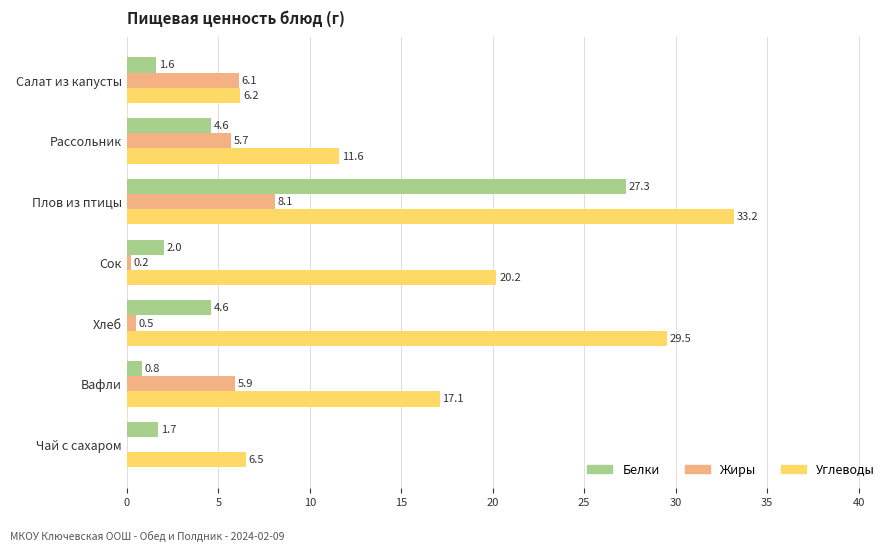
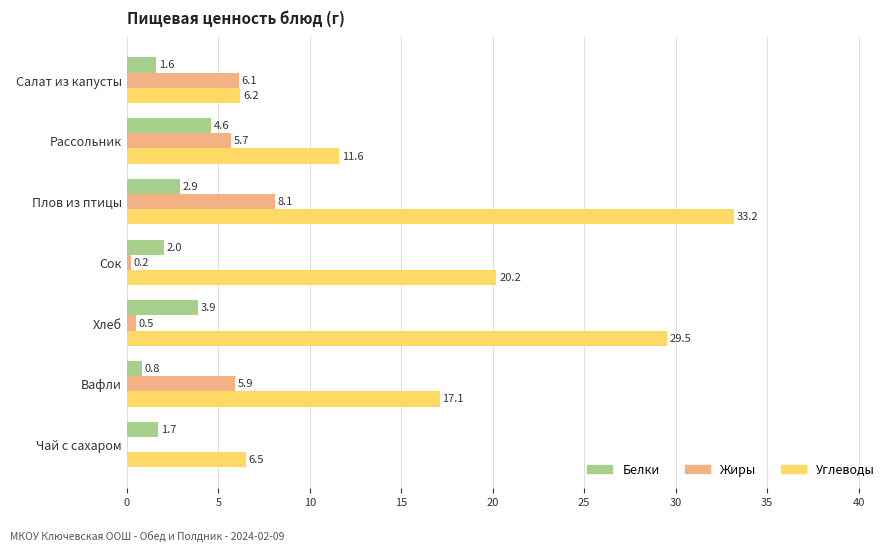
Белки, Плов из птицы: 27.3 -> 2.9
Белки, Хлеб: 4.6 -> 3.9
